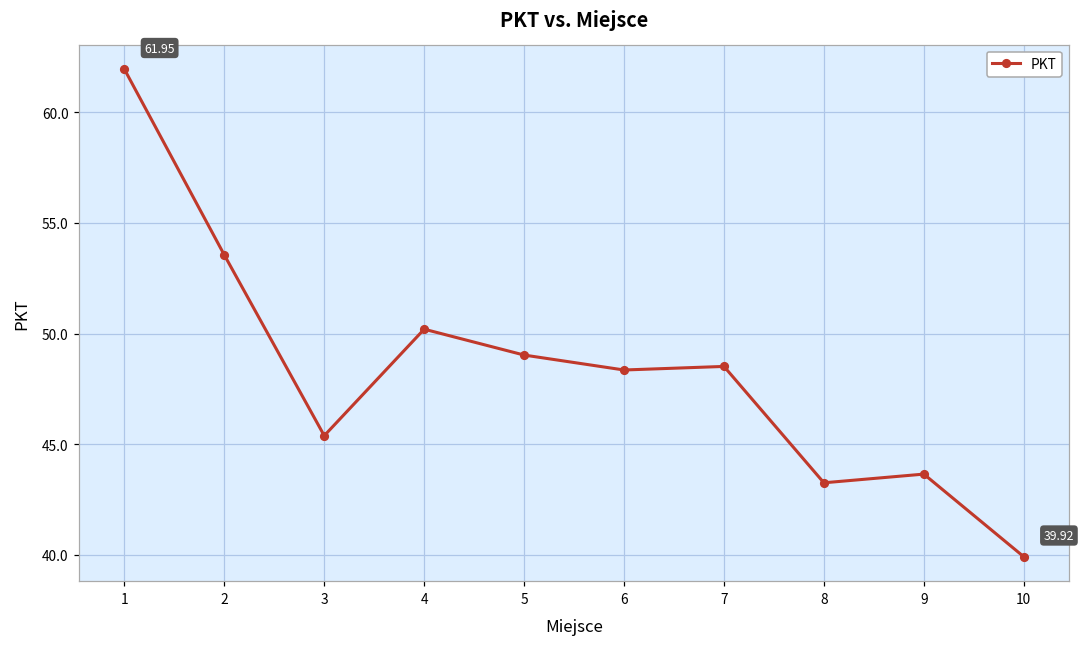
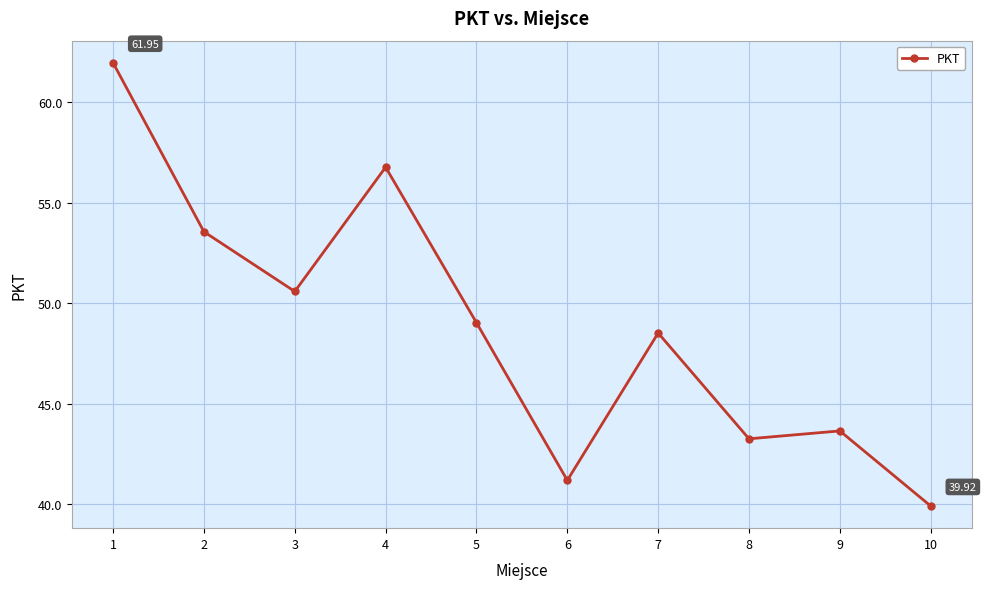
3: 45.4 -> 50.6
4: 50.2 -> 56.8
6: 48.4 -> 41.2
